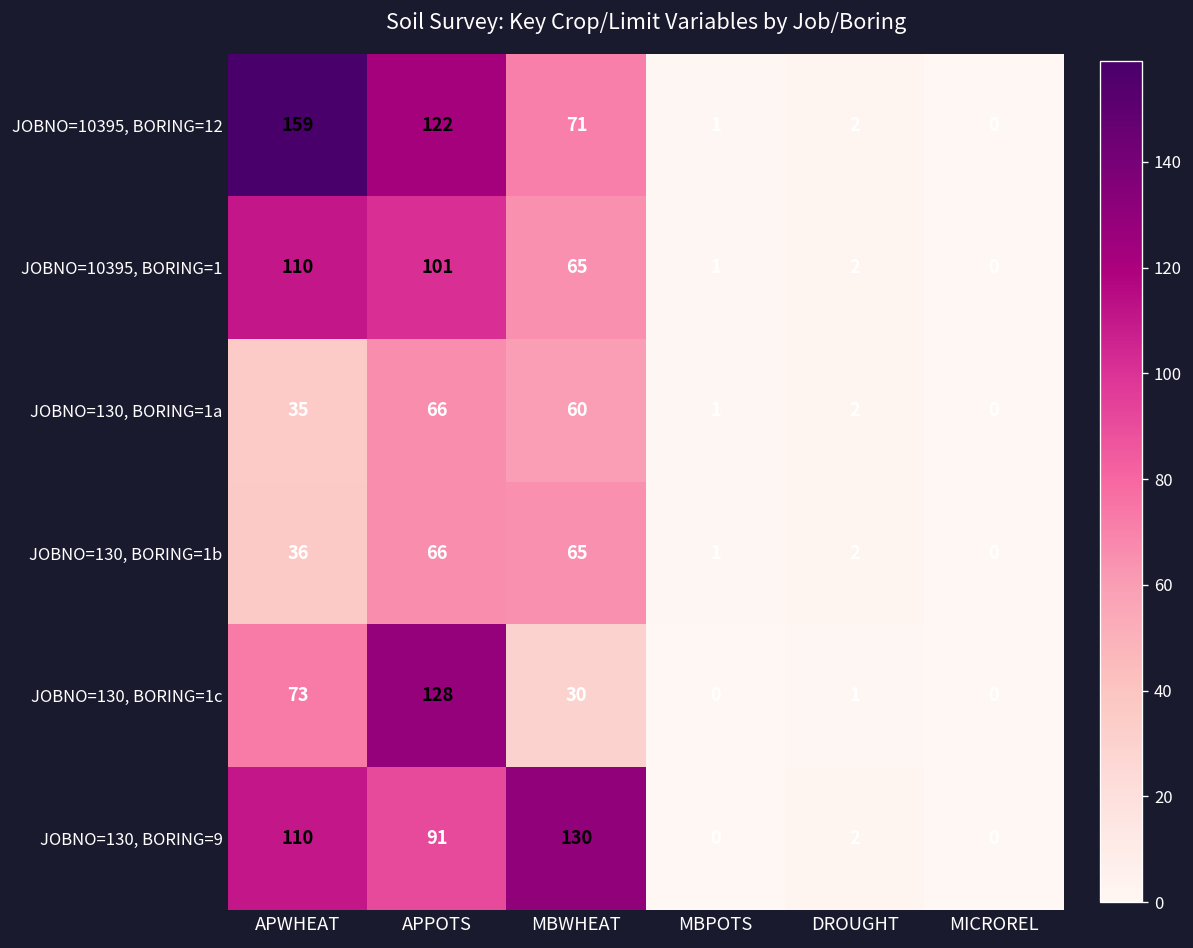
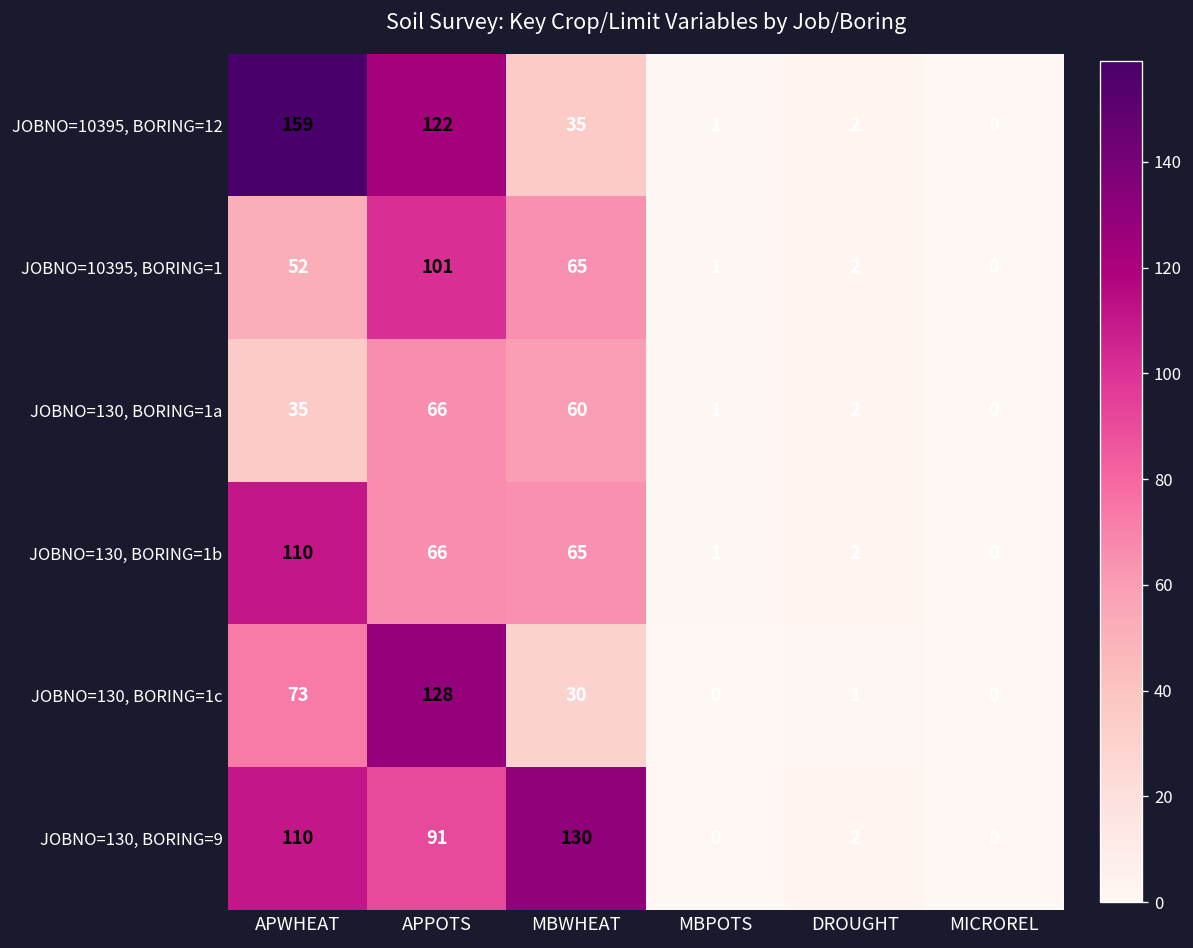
JOBNO=10395, BORING=12, MBWHEAT: 71 -> 35
JOBNO=10395, BORING=1, APWHEAT: 110 -> 52
JOBNO=130, BORING=1b, APWHEAT: 36 -> 110
